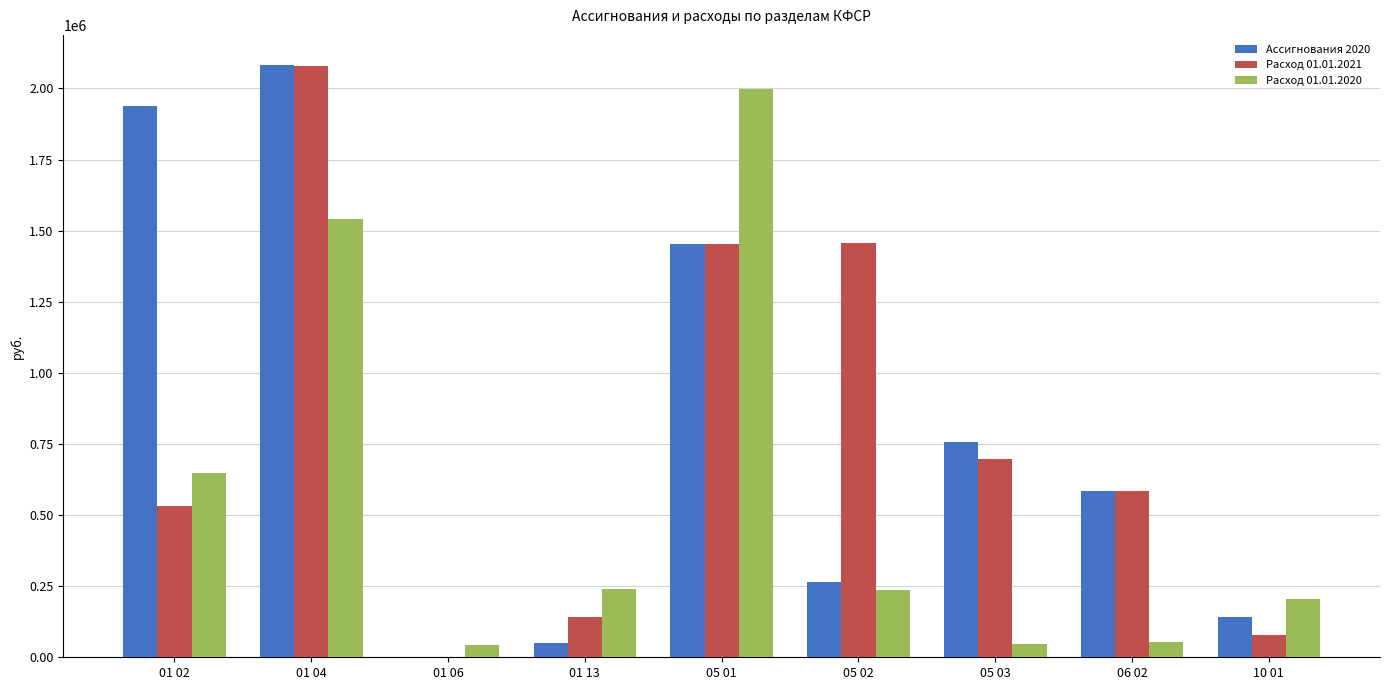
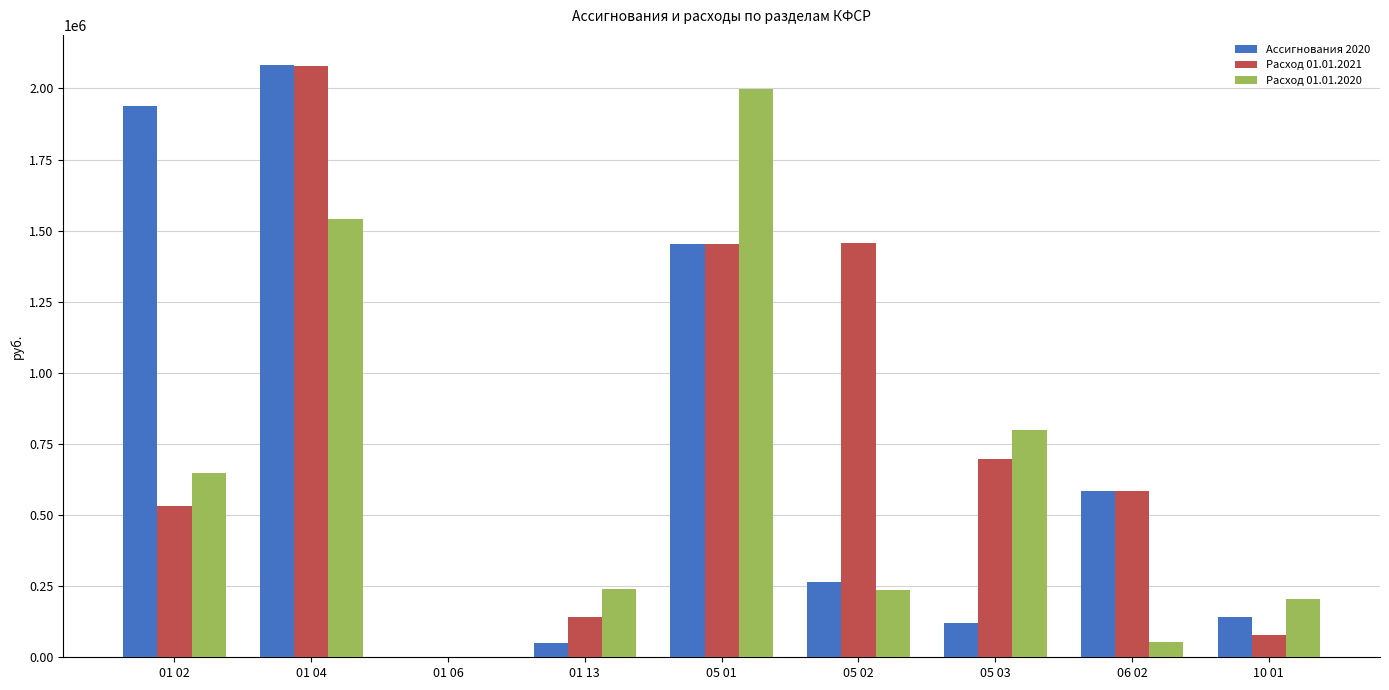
Расход 01.01.2020, 01 06: 40000 -> 0
Ассигнования 2020, 05 03: 760000 -> 120000
Расход 01.01.2020, 05 03: 50000 -> 800000
